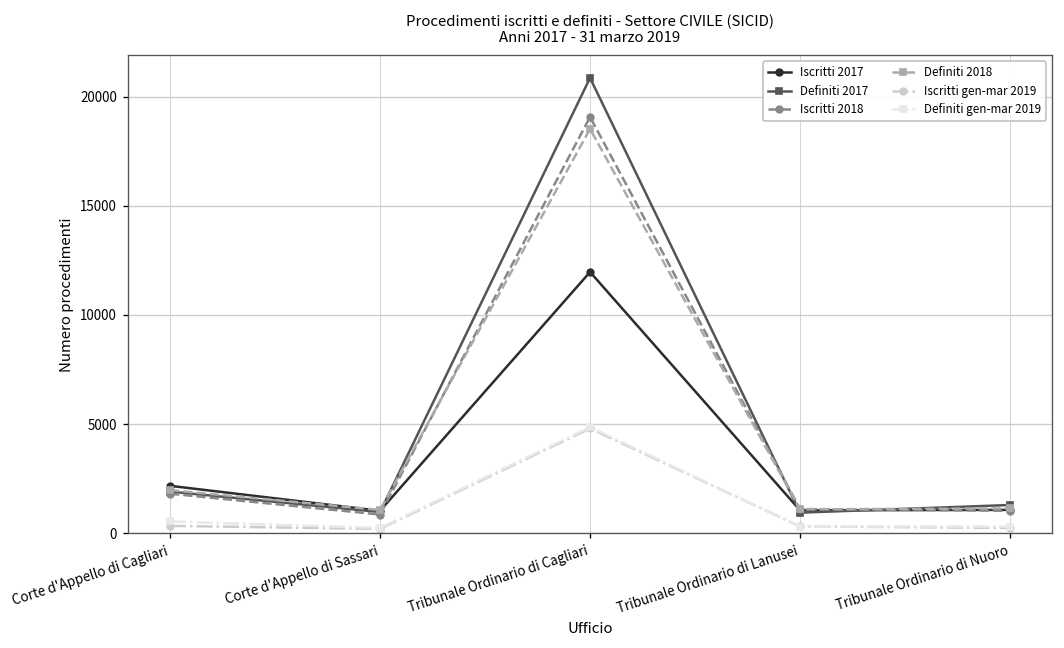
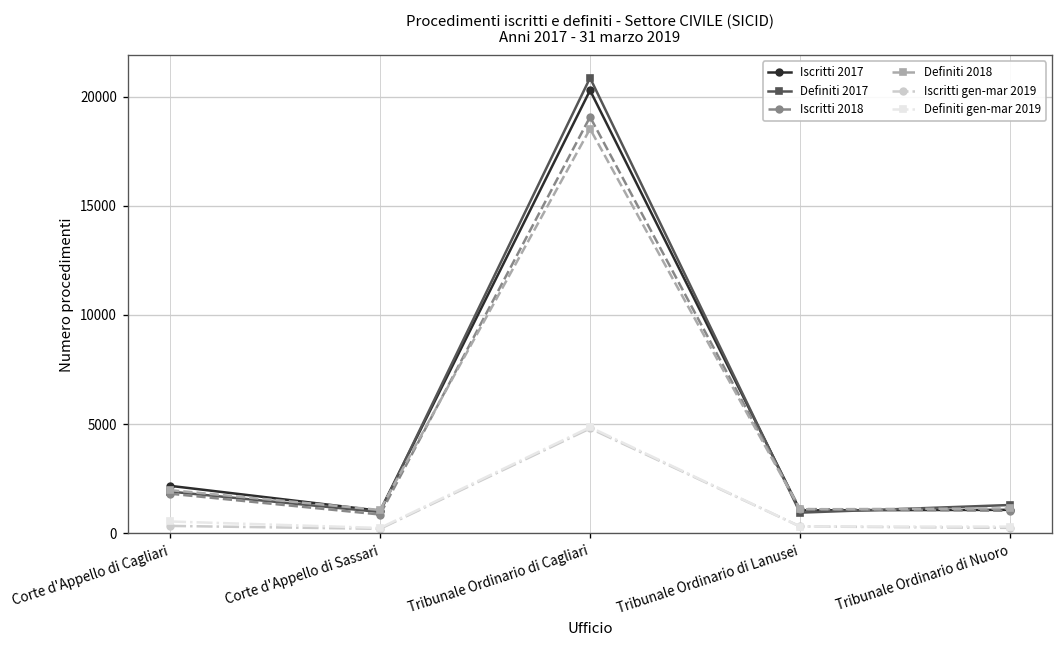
Iscritti 2017, Tribunale Ordinario di Cagliari: 12000 -> 20300
